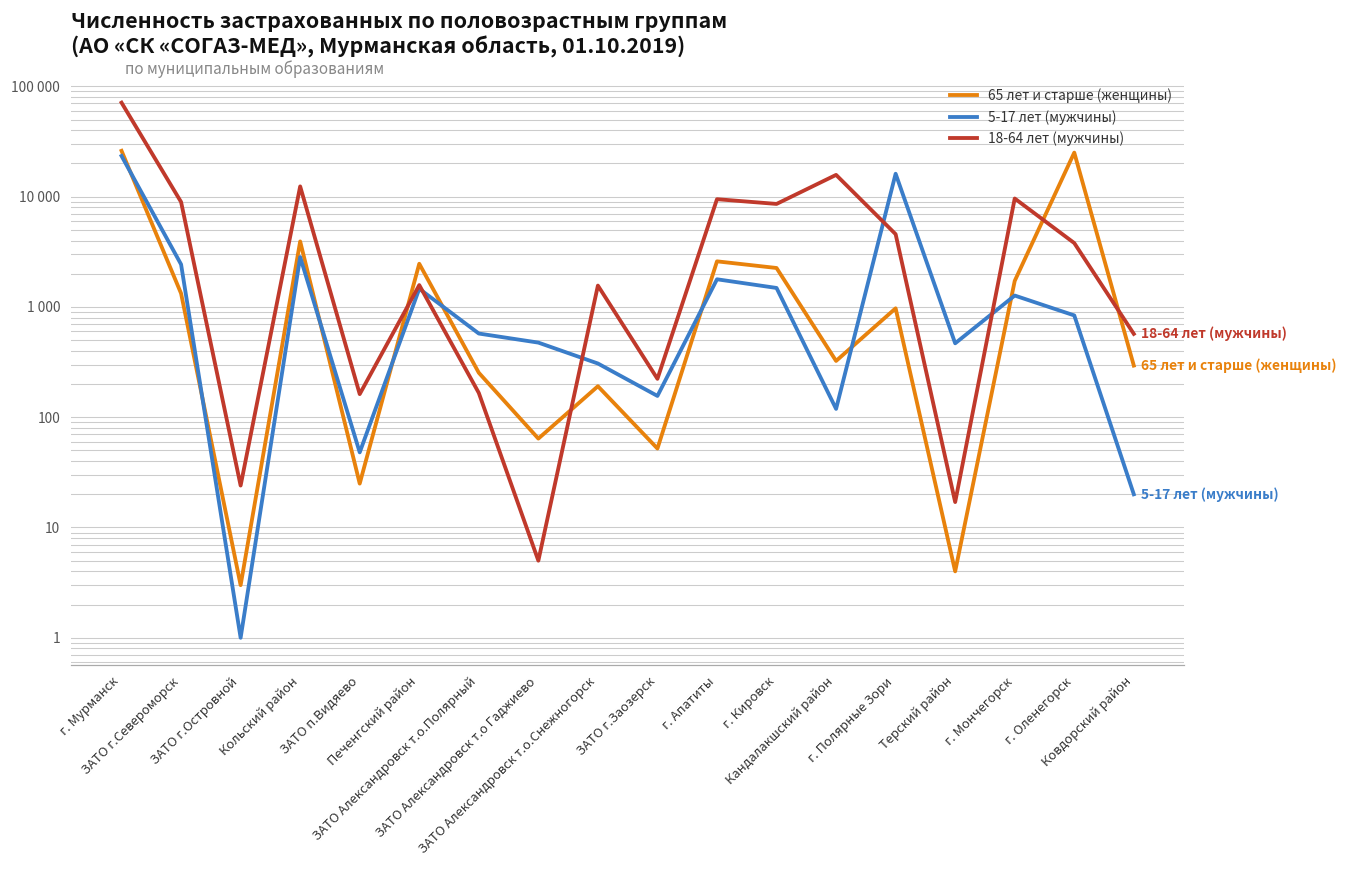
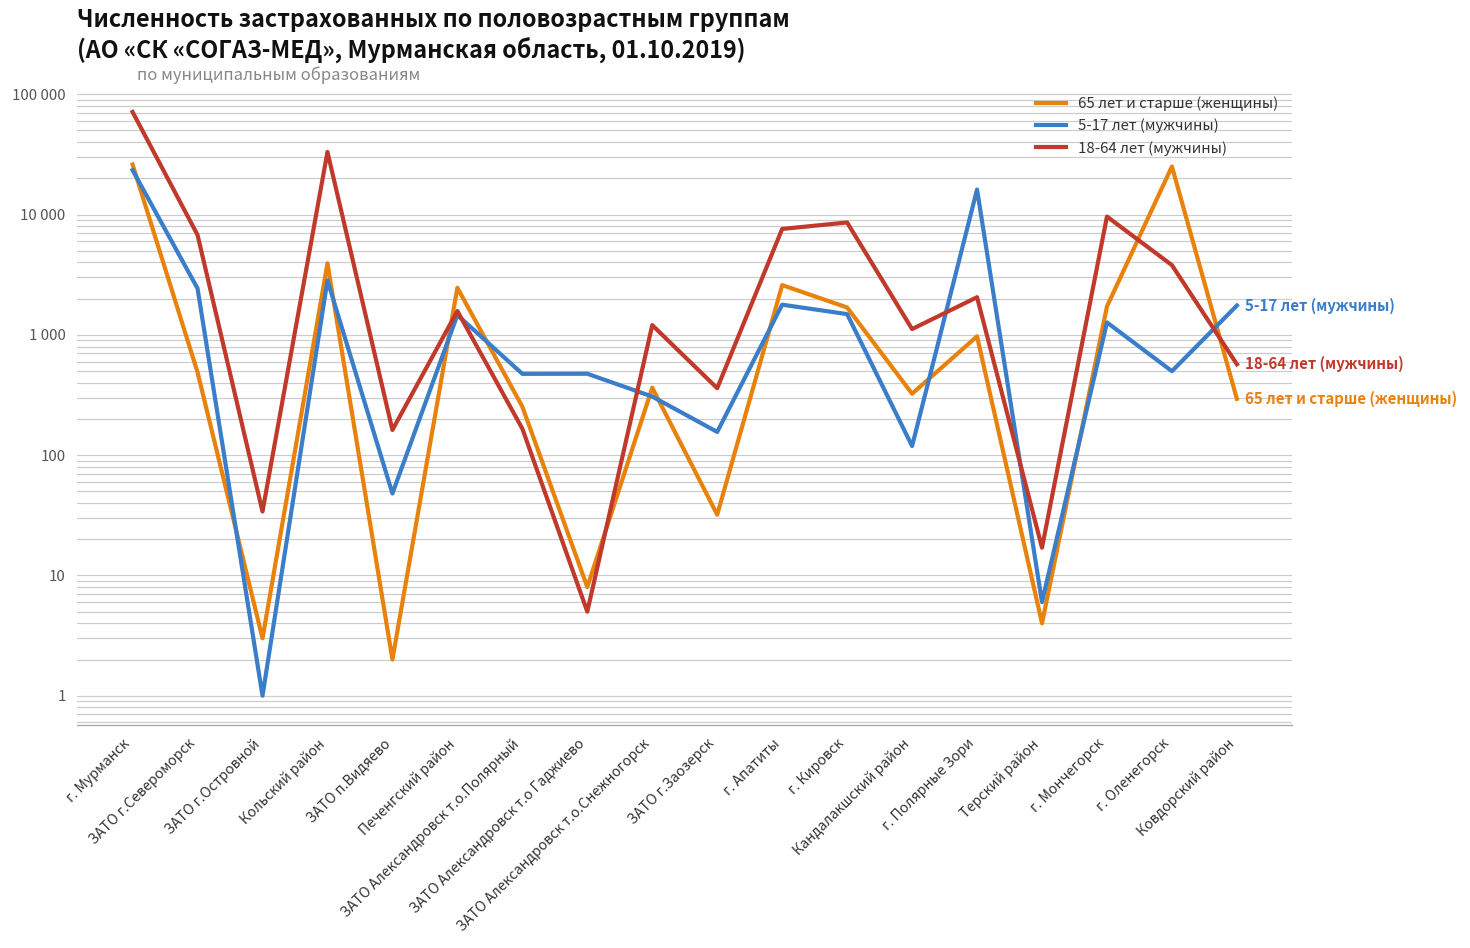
65 лет и старше (женщины), ЗАТО г.Североморск: 1300 -> 500
18-64 лет (мужчины), ЗАТО г.Североморск: 9000 -> 7000
18-64 лет (мужчины), ЗАТО г.Островной: 24 -> 34
18-64 лет (мужчины), Кольский район: 12000 -> 33000
65 лет и старше (женщины), ЗАТО п.Видяево: 25 -> 2
5-17 лет (мужчины), ЗАТО Александровск т.о.Полярный: 600 -> 500
65 лет и старше (женщины), ЗАТО Александровск т.о Гаджиево: 60 -> 8
65 лет и старше (женщины), ЗАТО Александровск т.о.Снежногорск: 190 -> 360
18-64 лет (мужчины), ЗАТО Александровск т.о.Снежногорск: 1600 -> 1200
65 лет и старше (женщины), ЗАТО г.Заозерск: 50 -> 32
18-64 лет (мужчины), ЗАТО г.Заозерск: 220 -> 360
18-64 лет (мужчины), г. Апатиты: 9000 -> 8000
65 лет и старше (женщины), г. Кировск: 2300 -> 1700
18-64 лет (мужчины), Кандалакшский район: 16000 -> 1100
18-64 лет (мужчины), г. Полярные Зори: 5000 -> 2100
5-17 лет (мужчины), Терский район: 500 -> 6
5-17 лет (мужчины), г. Оленегорск: 800 -> 500
5-17 лет (мужчины), Ковдорский район: 20 -> 1800
